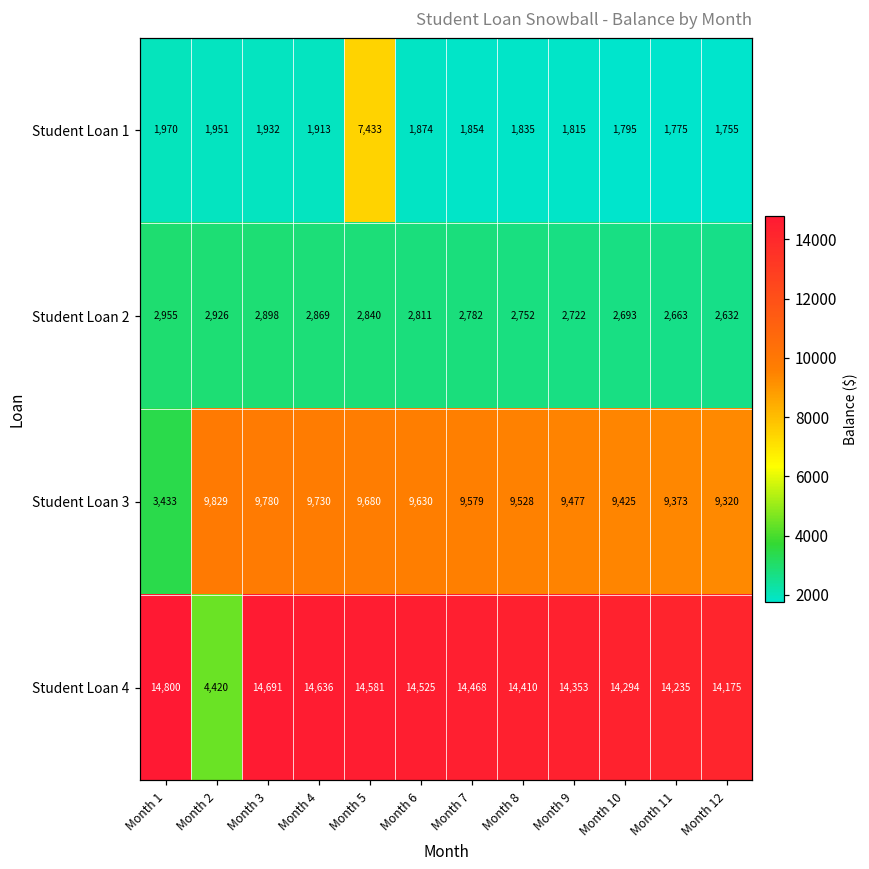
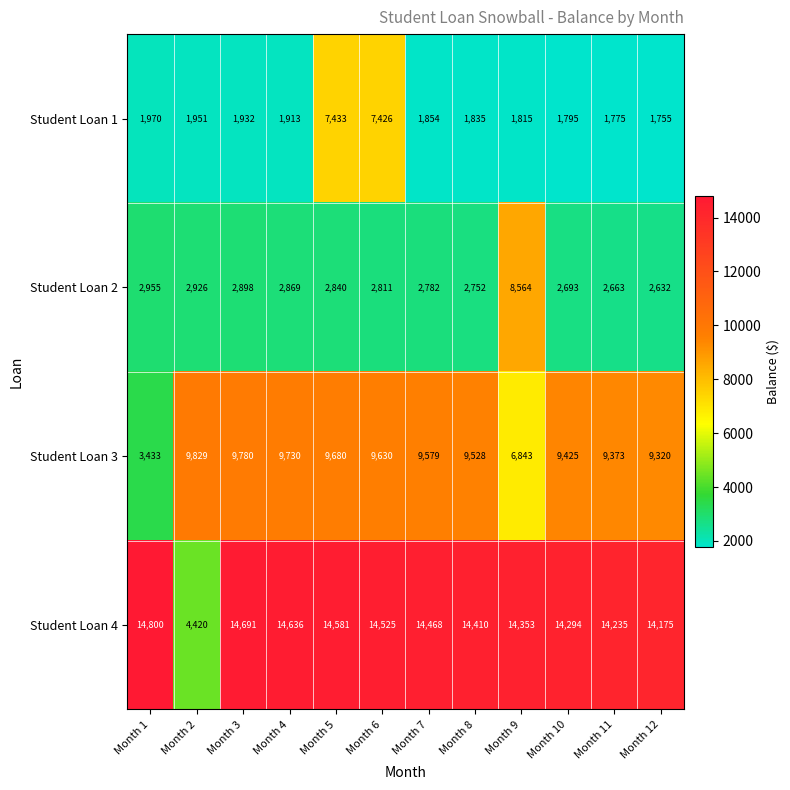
Student Loan 1, Month 6: 1,874 -> 7,426
Student Loan 2, Month 9: 2,722 -> 8,564
Student Loan 3, Month 9: 9,477 -> 6,843
